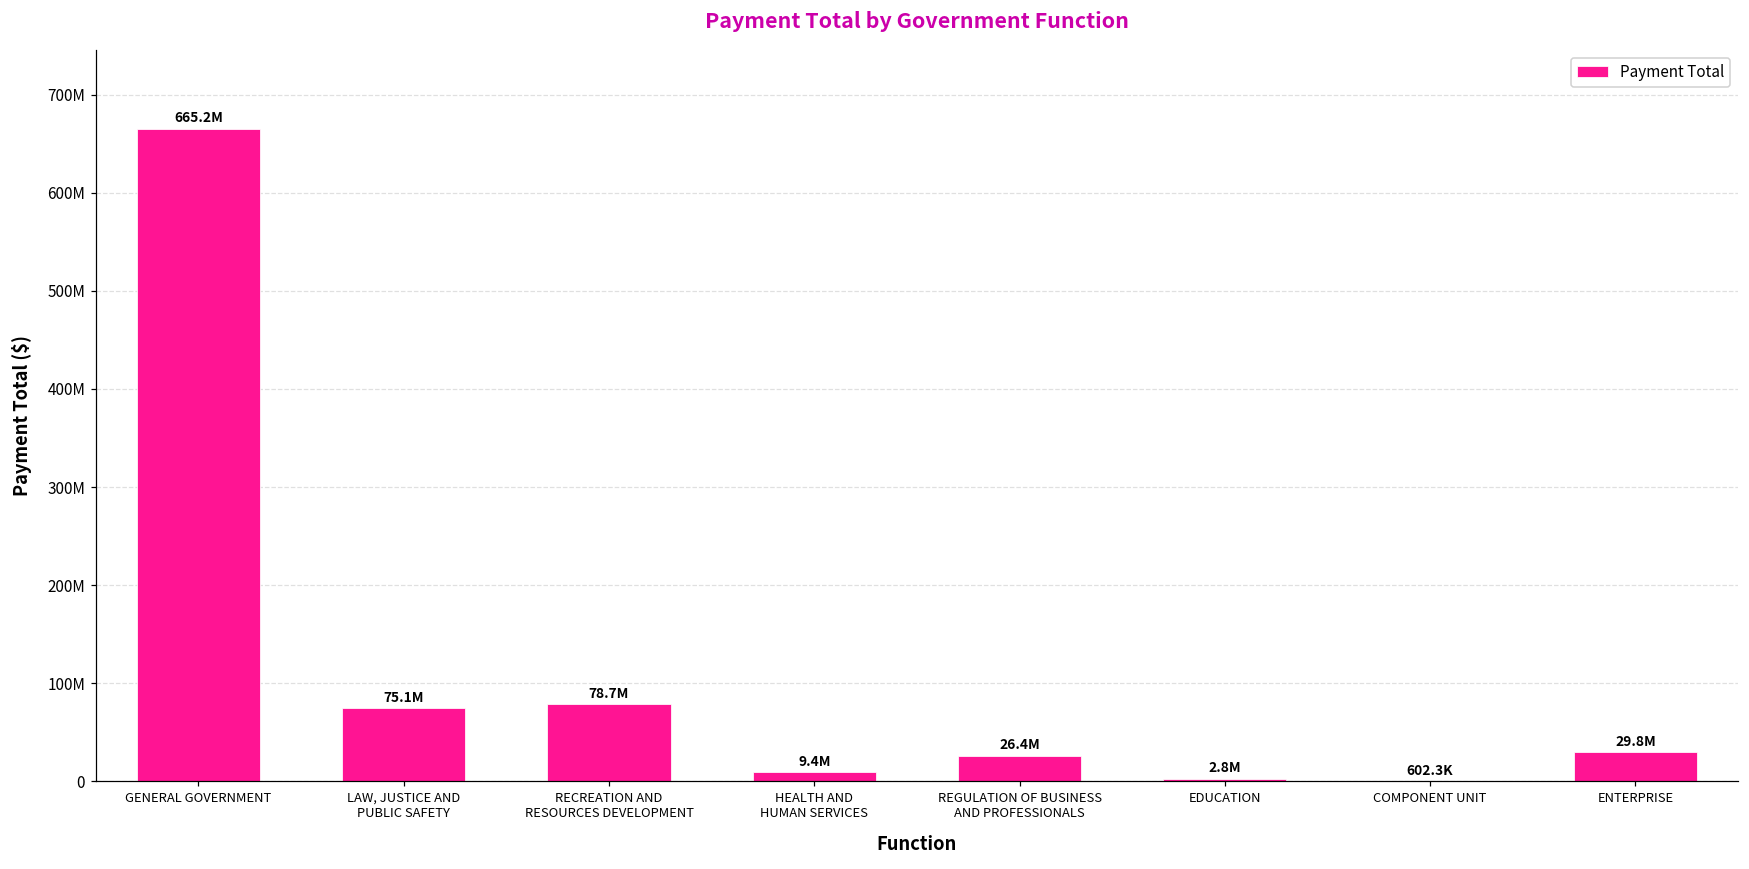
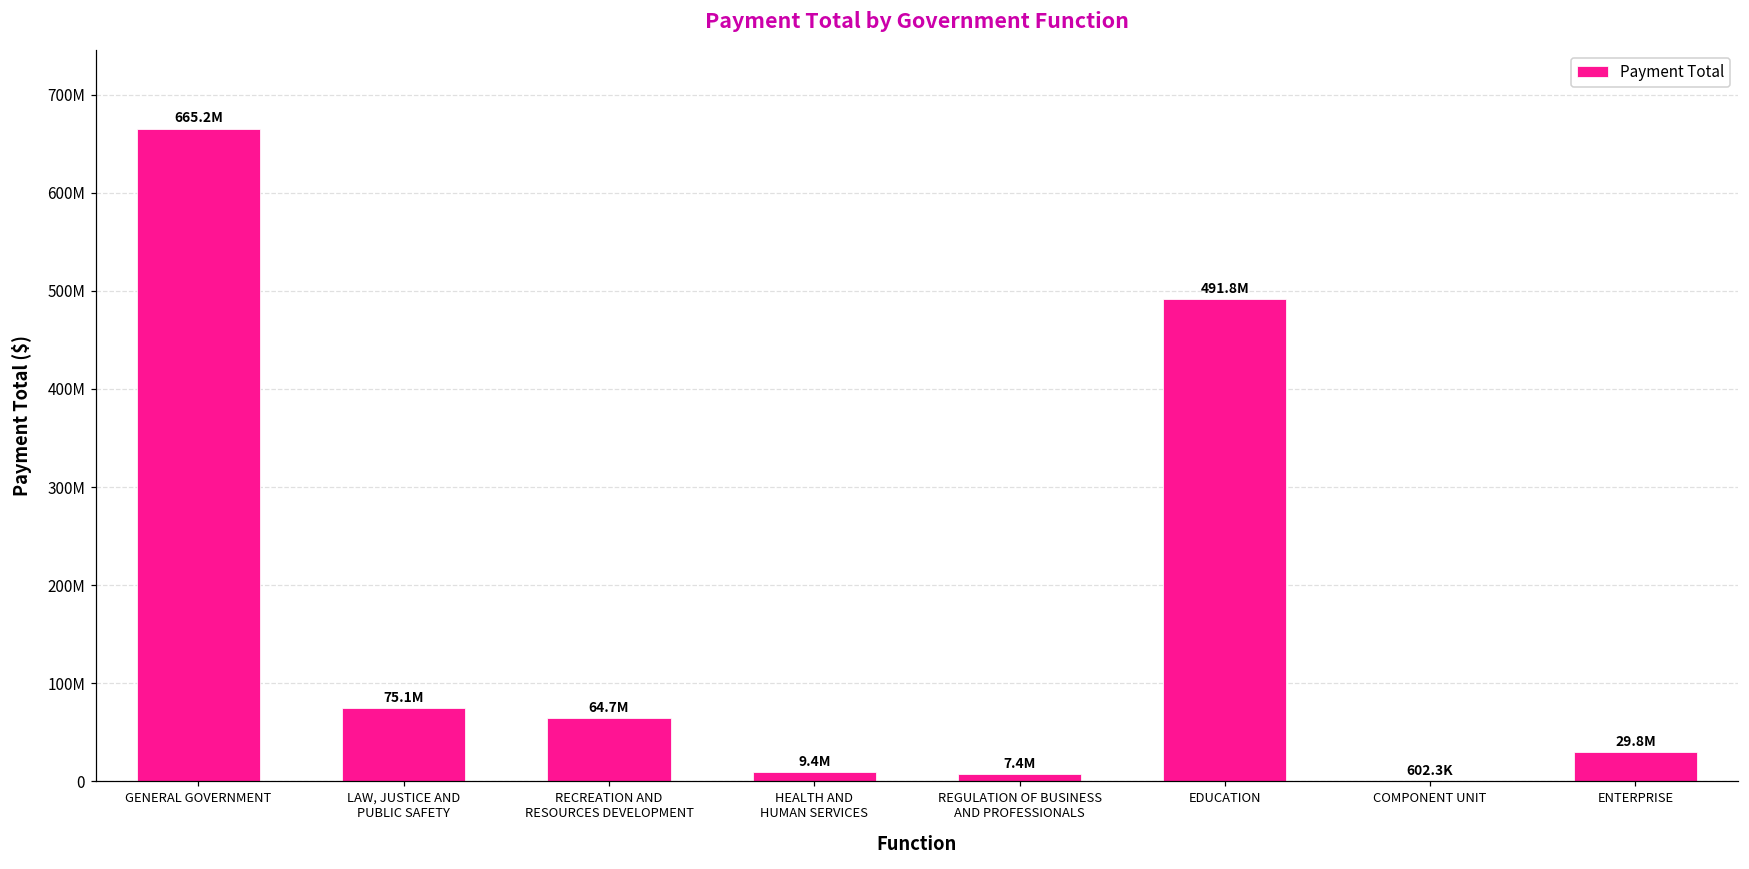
RECREATION AND RESOURCES DEVELOPMENT: 78.7M -> 64.7M
REGULATION OF BUSINESS AND PROFESSIONALS: 26.4M -> 7.4M
EDUCATION: 2.8M -> 491.8M
